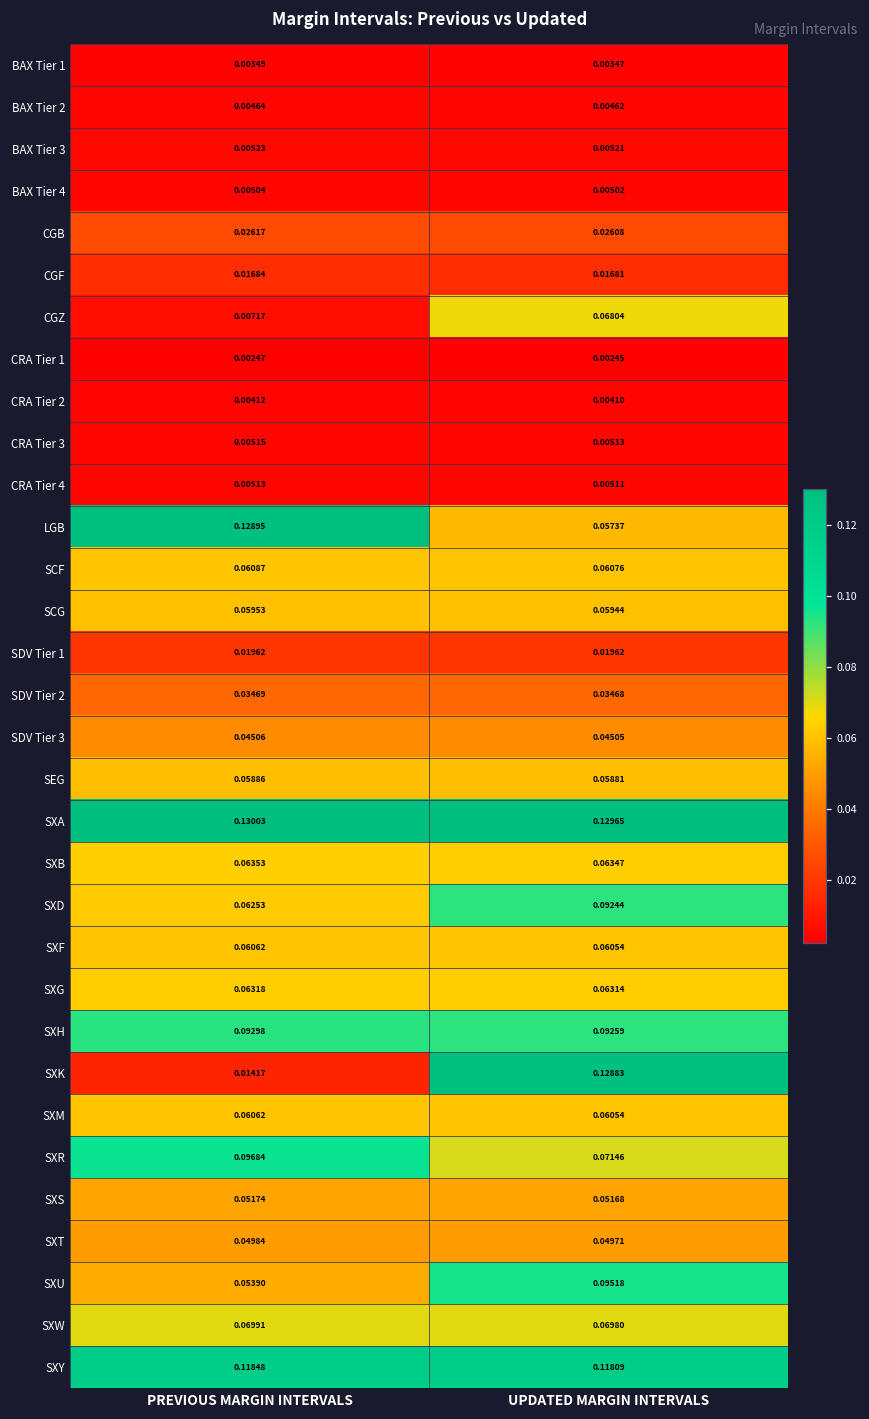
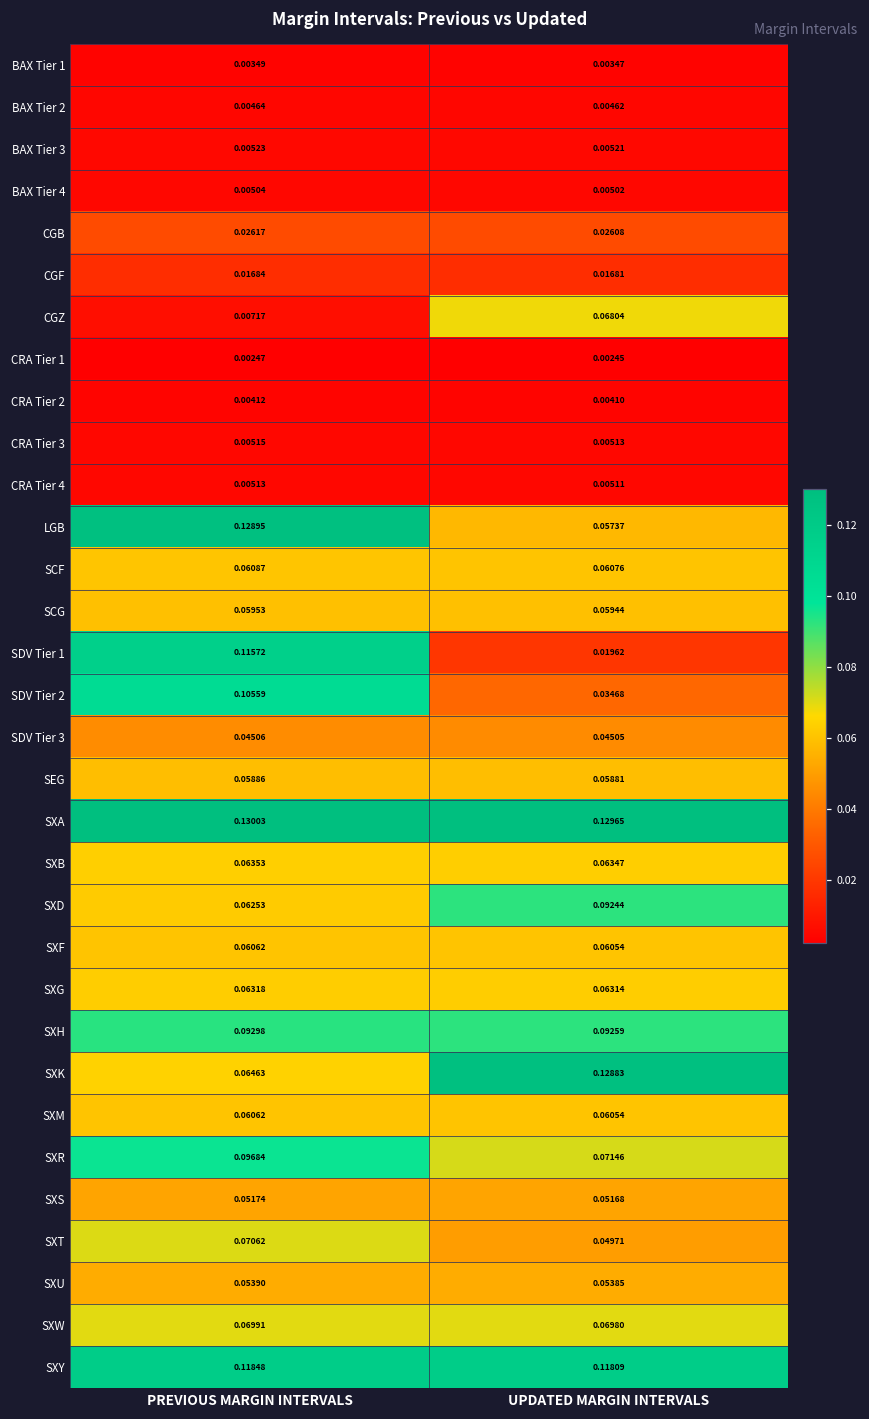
SDV Tier 1, PREVIOUS MARGIN INTERVALS: 0.01962 -> 0.11572
SDV Tier 2, PREVIOUS MARGIN INTERVALS: 0.03469 -> 0.10559
SXK, PREVIOUS MARGIN INTERVALS: 0.01417 -> 0.06463
SXT, PREVIOUS MARGIN INTERVALS: 0.04984 -> 0.07062
SXU, UPDATED MARGIN INTERVALS: 0.09518 -> 0.05385
